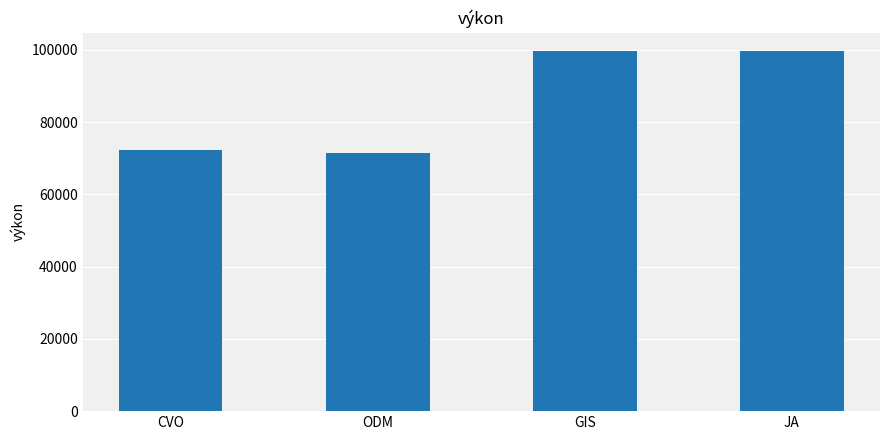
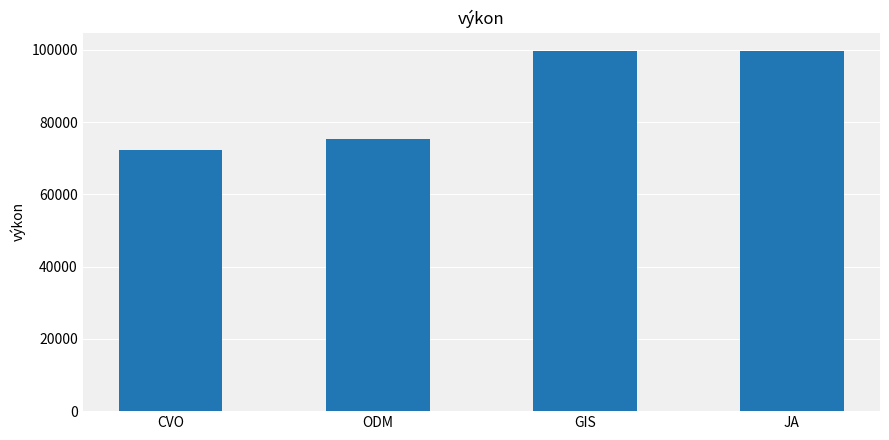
ODM: 72000 -> 75000
